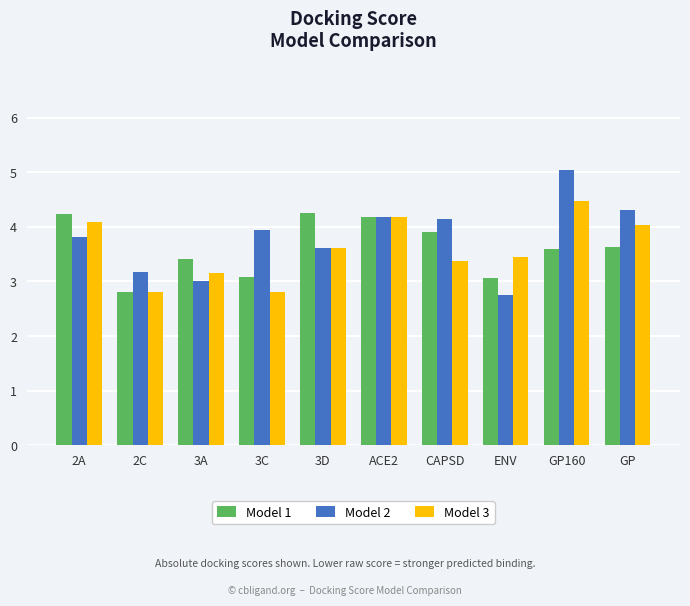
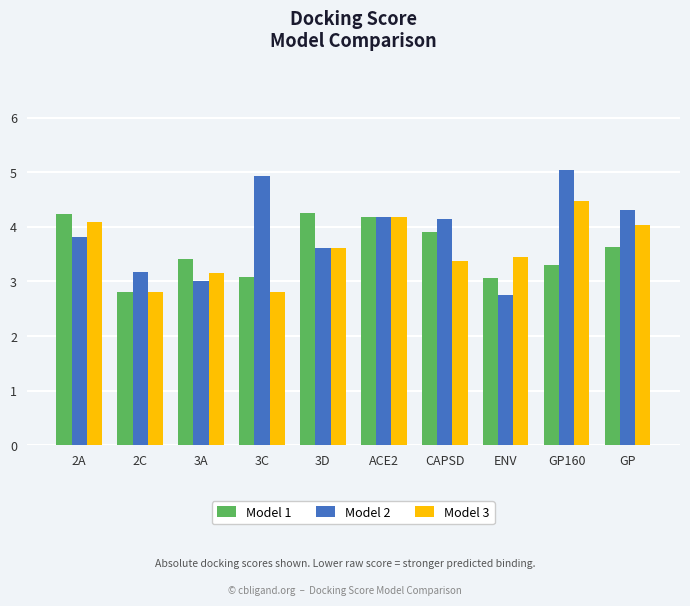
Model 2, 3C: 4.0 -> 4.9
Model 1, GP160: 3.6 -> 3.3
